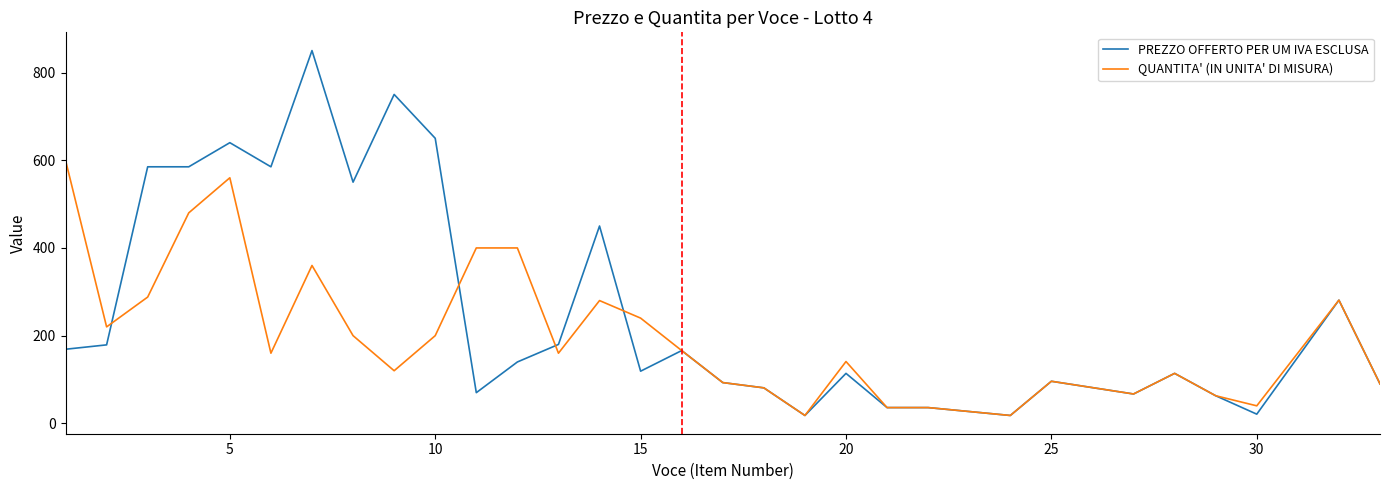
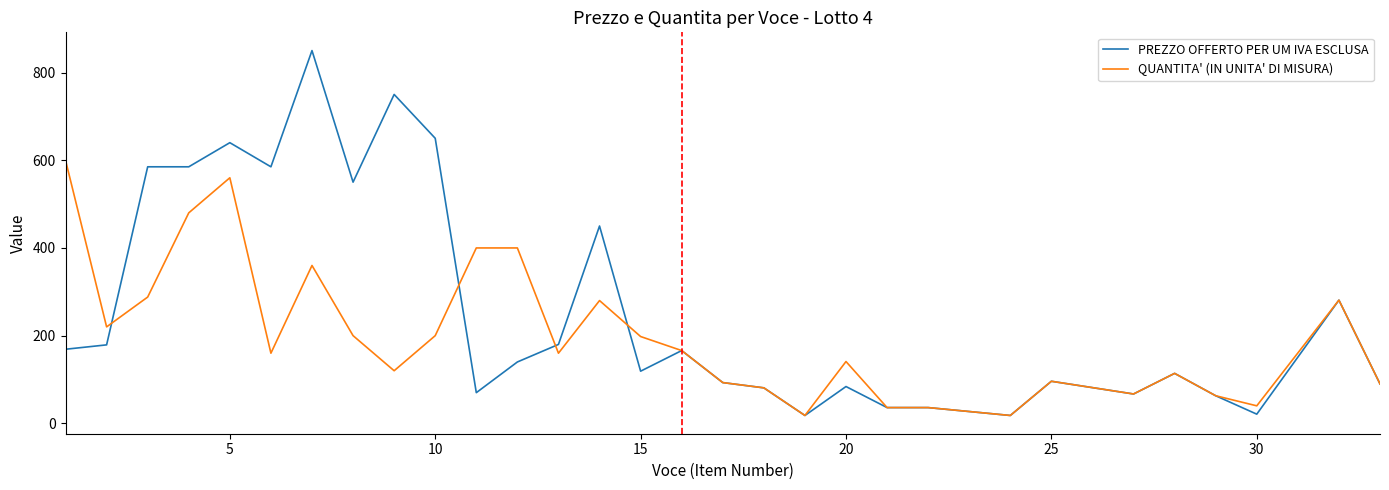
QUANTITA' (IN UNITA' DI MISURA), 15: 240 -> 200
PREZZO OFFERTO PER UM IVA ESCLUSA, 20: 110 -> 80
